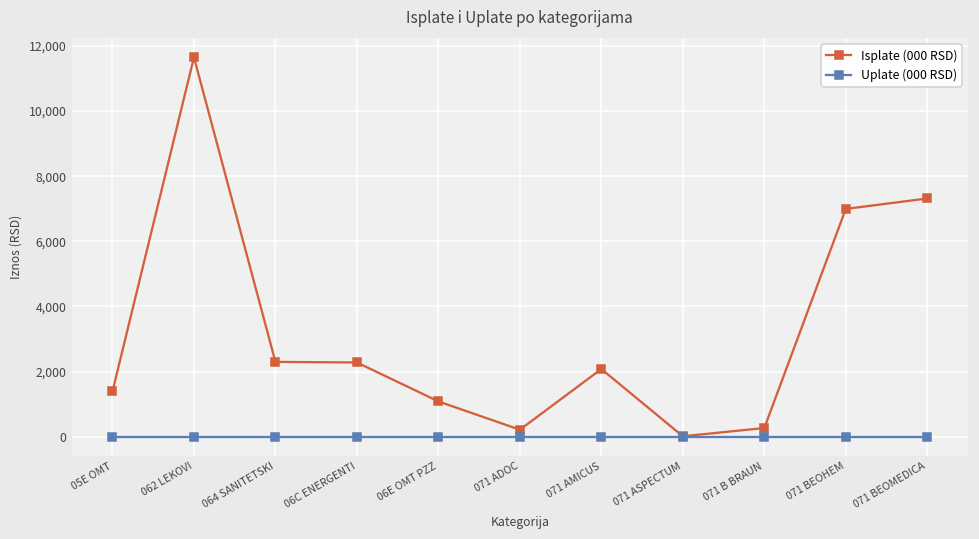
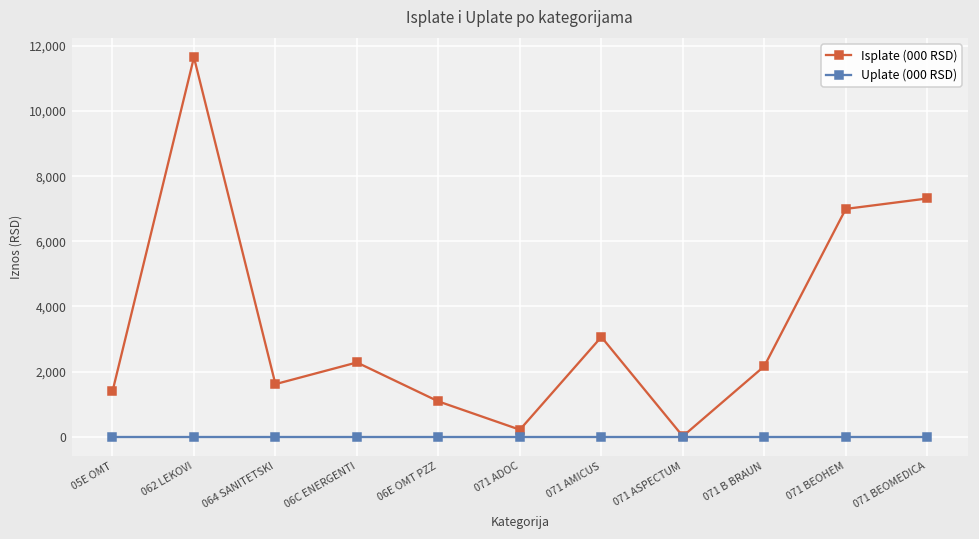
Isplate (000 RSD), 064 SANITETSKI: 2,300 -> 1,600
Isplate (000 RSD), 071 AMICUS: 2,100 -> 3,100
Isplate (000 RSD), 071 B BRAUN: 300 -> 2,200
